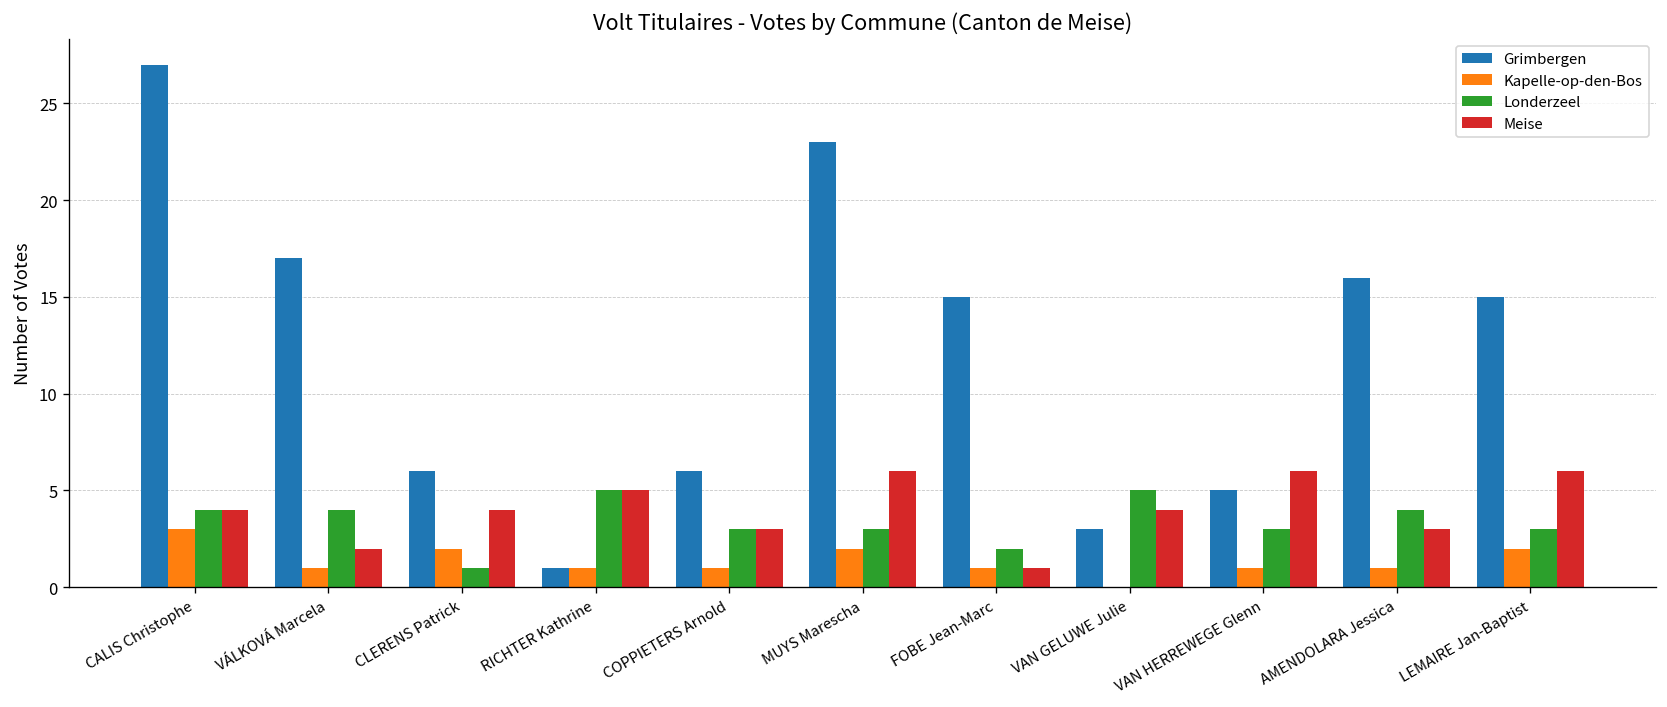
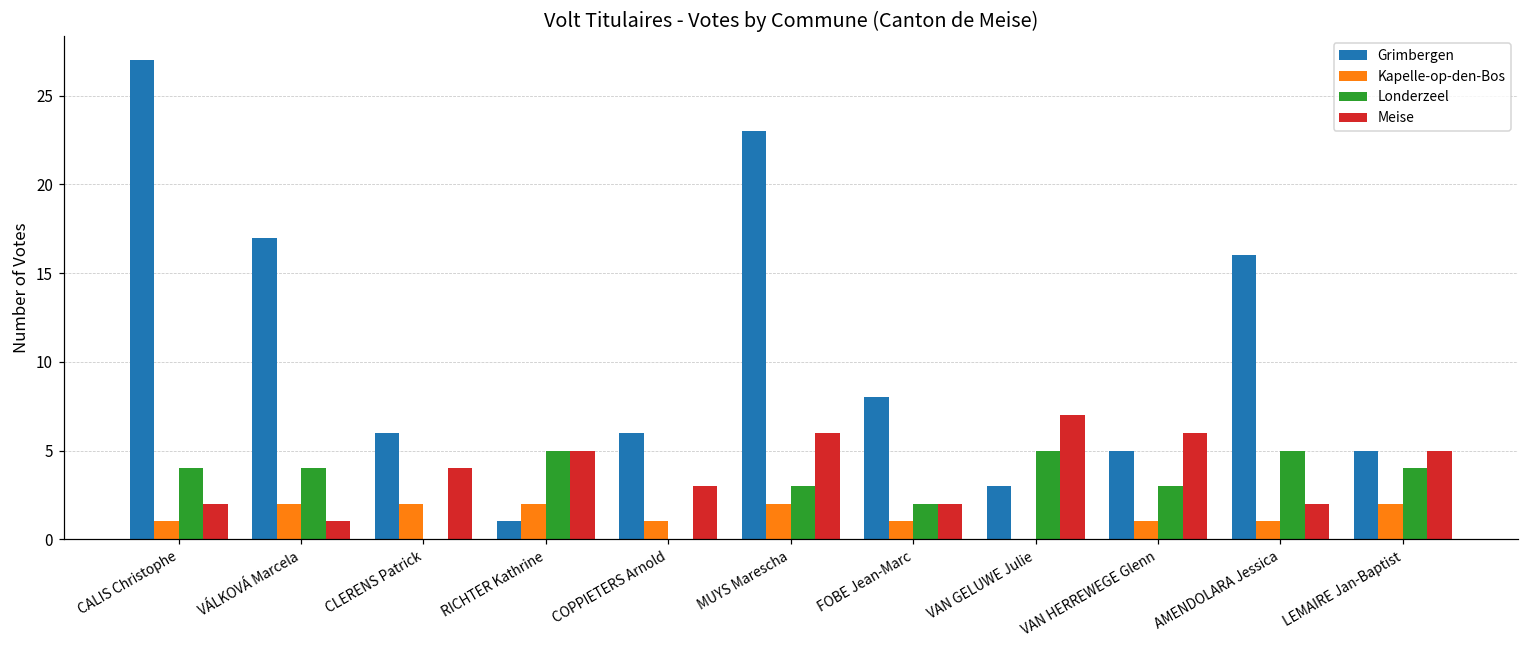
Kapelle-op-den-Bos, CALIS Christophe: 3 -> 1
Meise, CALIS Christophe: 4 -> 2
Kapelle-op-den-Bos, VÁLKOVÁ Marcela: 1 -> 2
Meise, VÁLKOVÁ Marcela: 2 -> 1
Londerzeel, CLERENS Patrick: 1 -> 0
Kapelle-op-den-Bos, RICHTER Kathrine: 1 -> 2
Londerzeel, COPPIETERS Arnold: 3 -> 0
Grimbergen, FOBE Jean-Marc: 15 -> 8
Meise, FOBE Jean-Marc: 1 -> 2
Meise, VAN GELUWE Julie: 4 -> 7
Londerzeel, AMENDOLARA Jessica: 4 -> 5
Meise, AMENDOLARA Jessica: 3 -> 2
Grimbergen, LEMAIRE Jan-Baptist: 15 -> 5
Londerzeel, LEMAIRE Jan-Baptist: 3 -> 4
Meise, LEMAIRE Jan-Baptist: 6 -> 5
